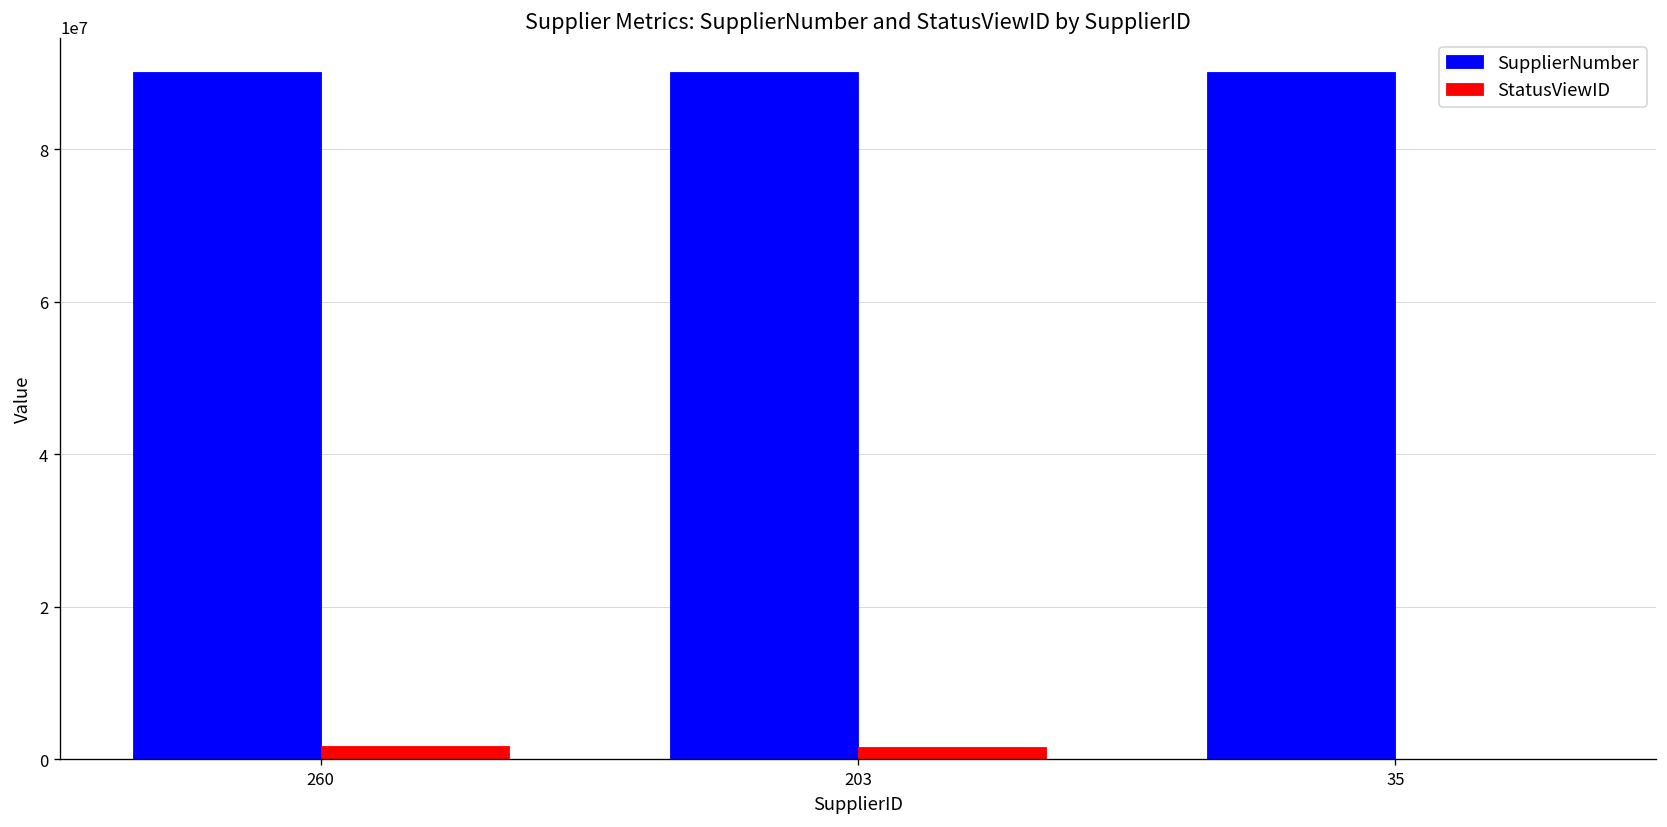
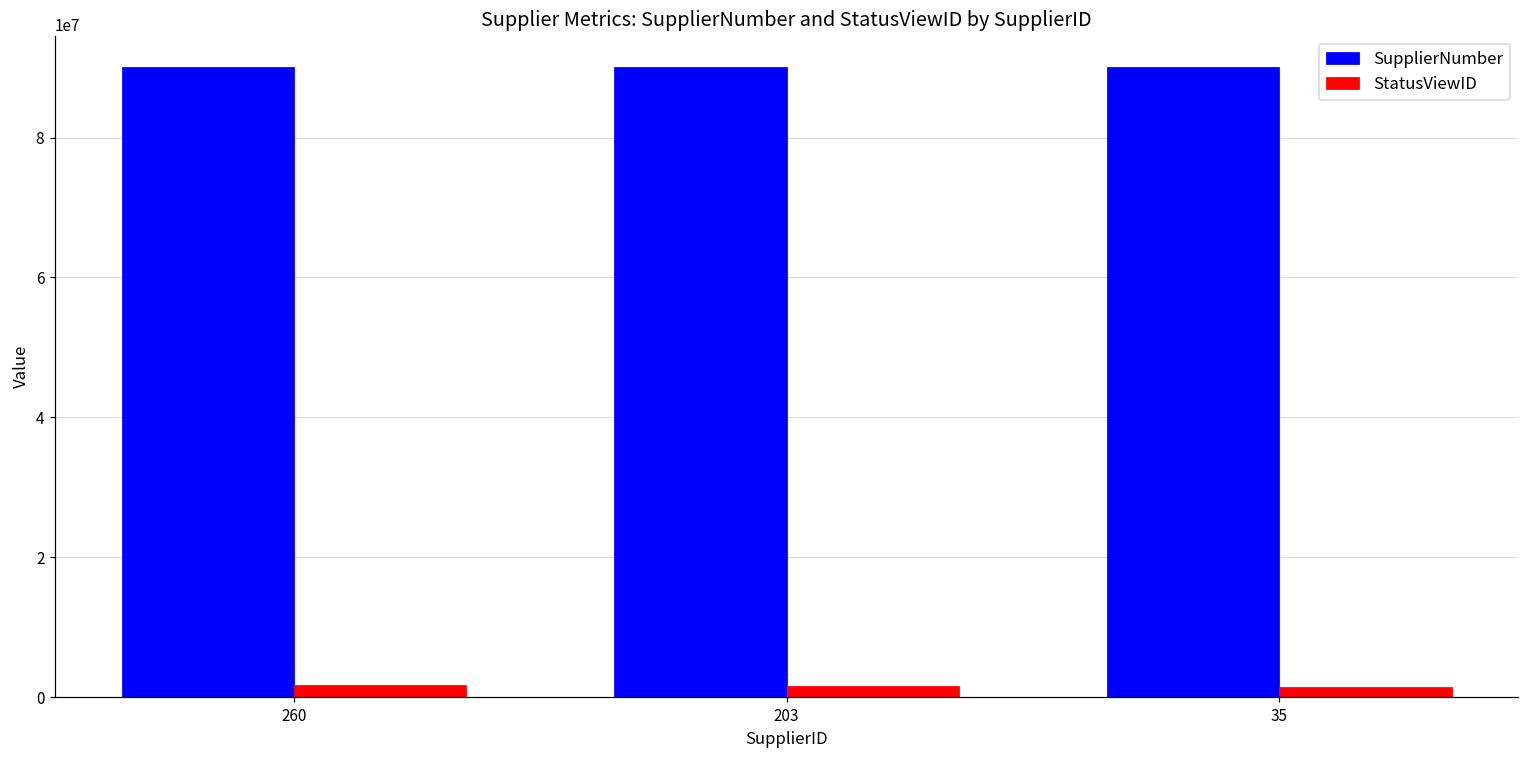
StatusViewID, 35: 0 -> 1000000
